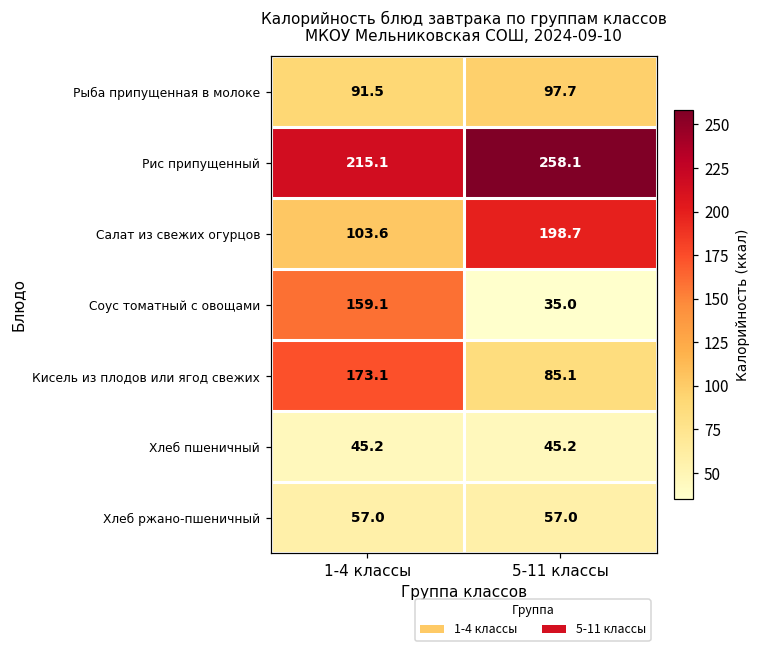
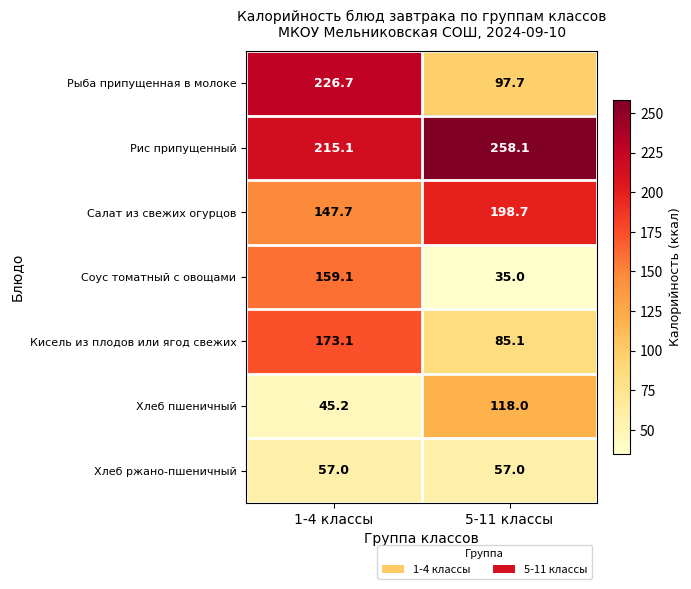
Рыба припущенная в молоке, 1-4 классы: 91.5 -> 226.7
Салат из свежих огурцов, 1-4 классы: 103.6 -> 147.7
Хлеб пшеничный, 5-11 классы: 45.2 -> 118.0
